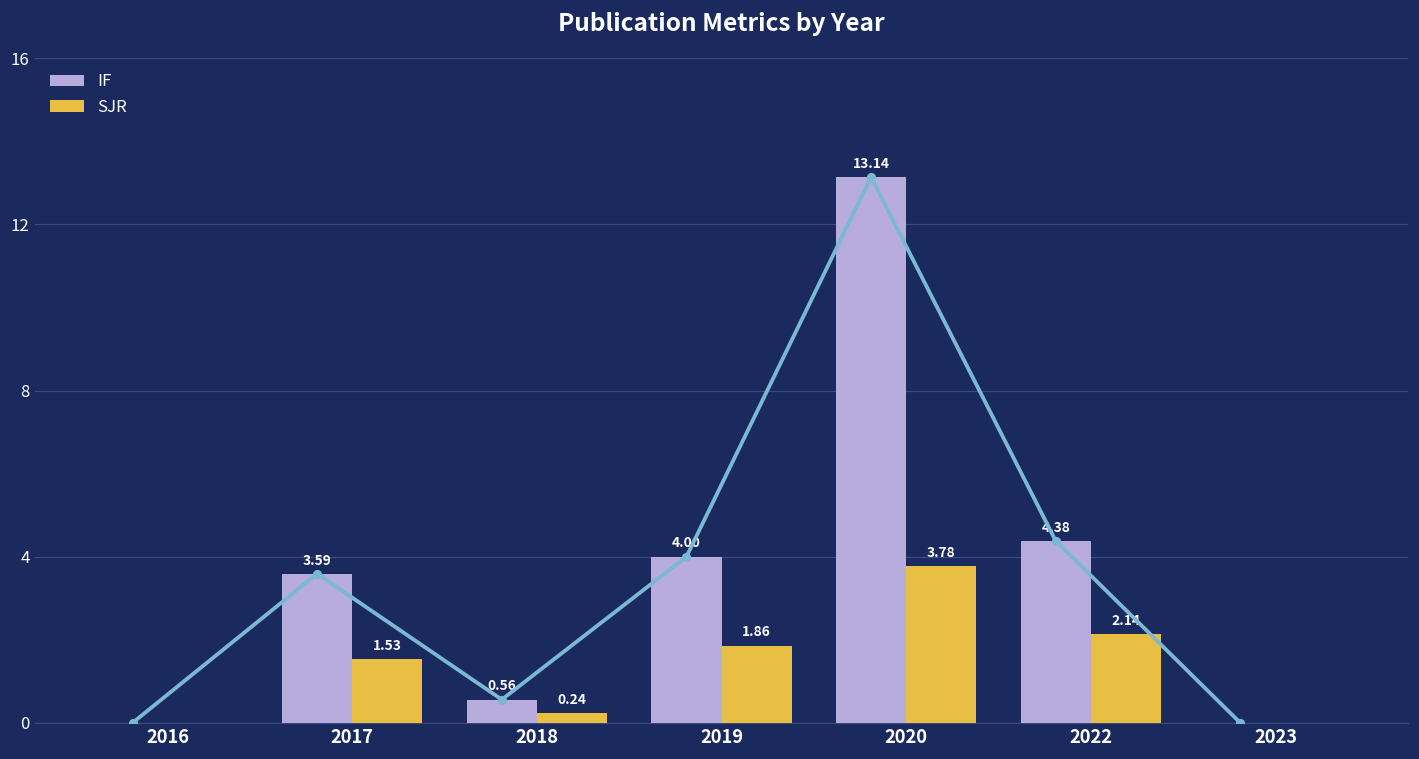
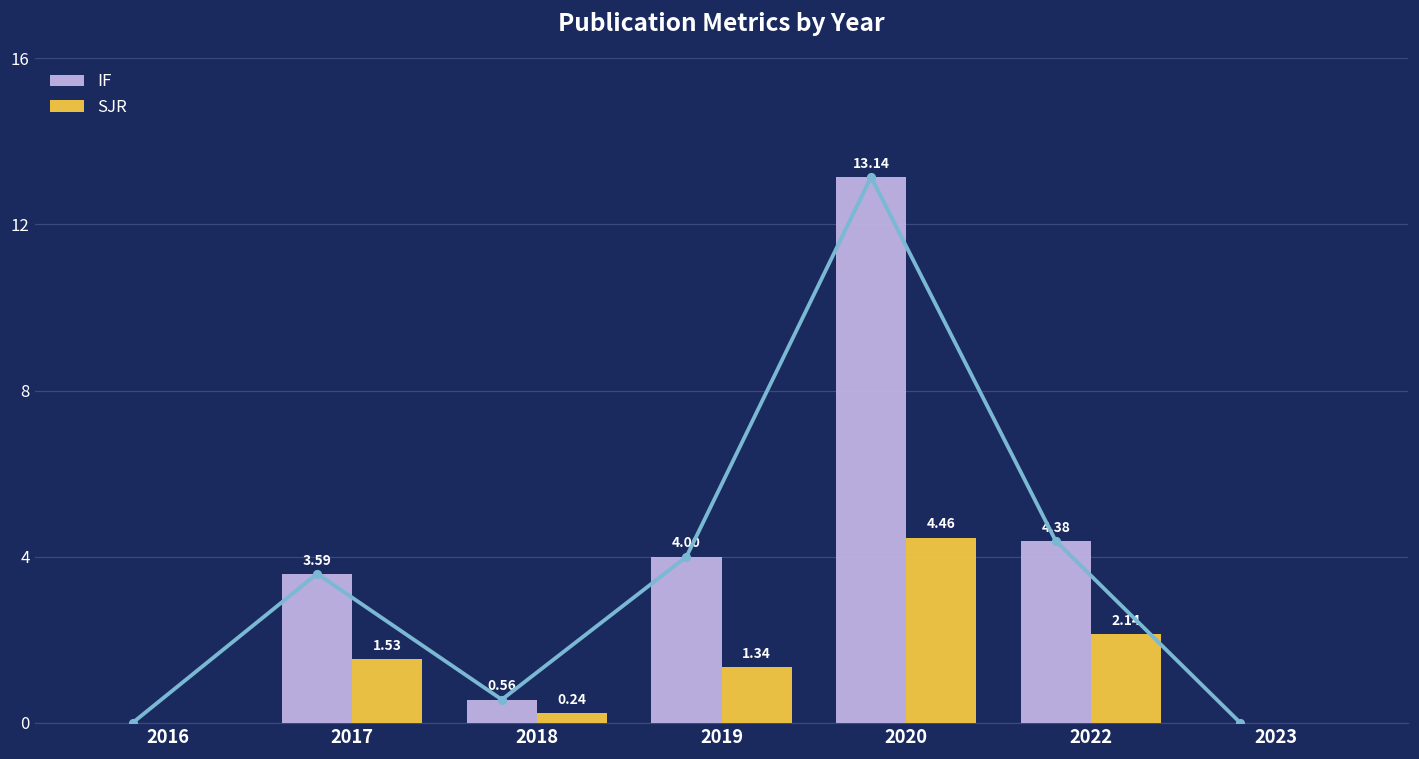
SJR, 2019: 1.86 -> 1.34
SJR, 2020: 3.78 -> 4.46
